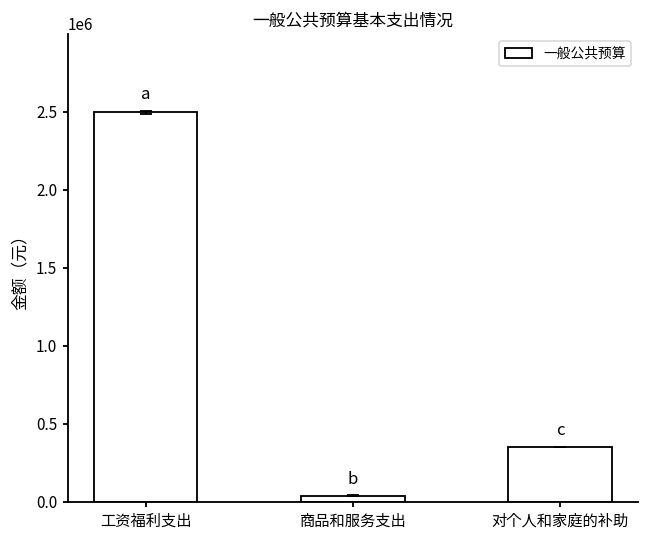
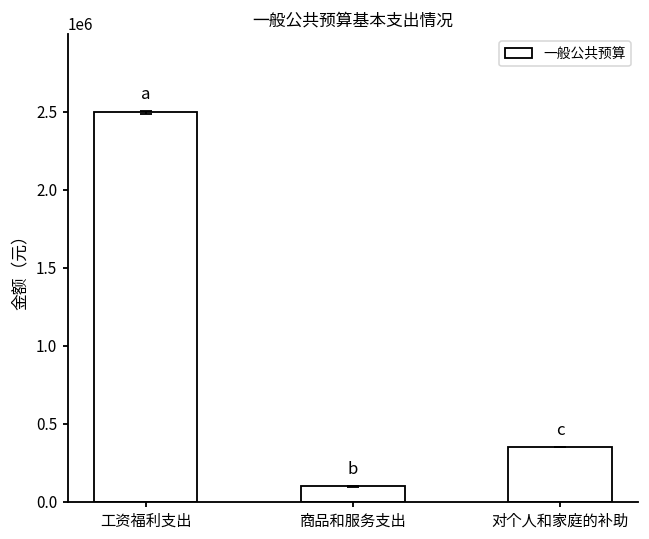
一般公共预算, 商品和服务支出: 40000 -> 100000
